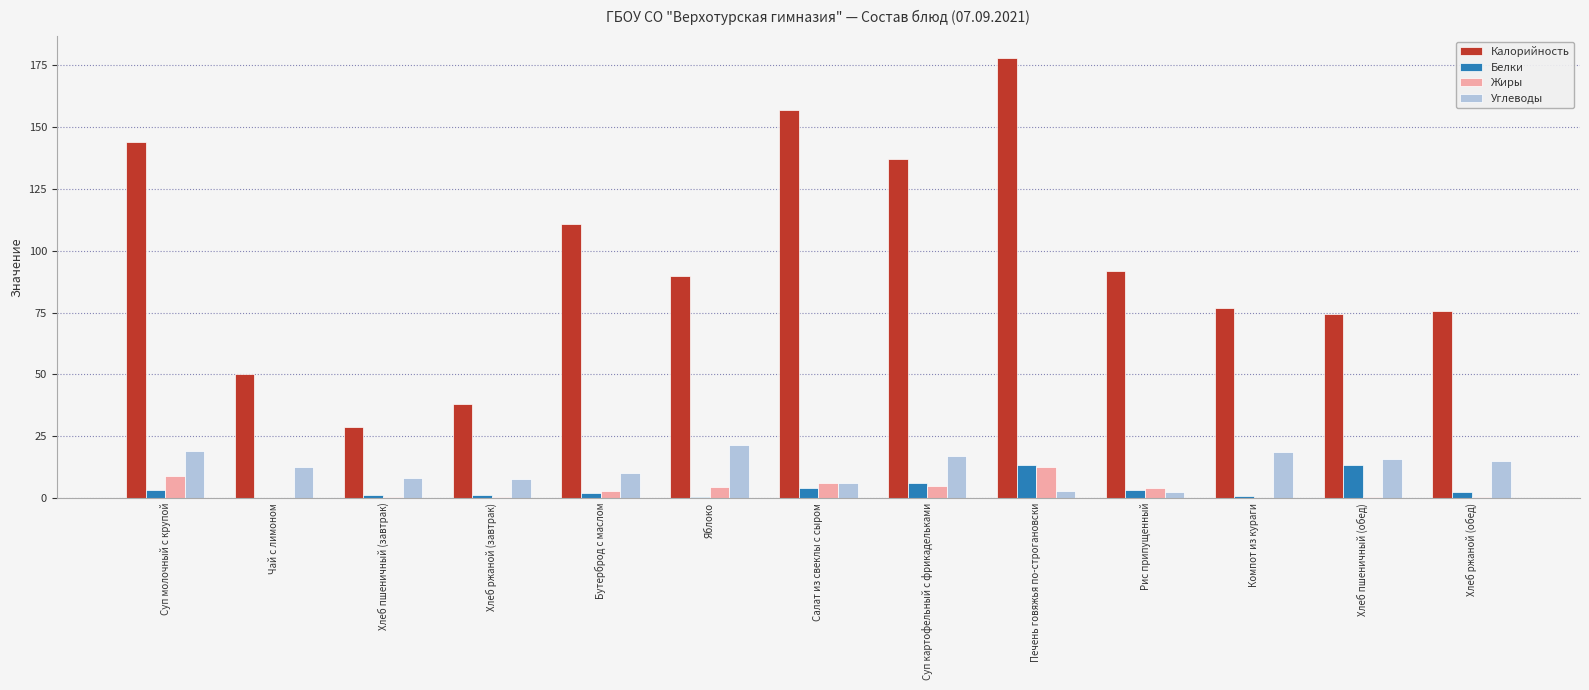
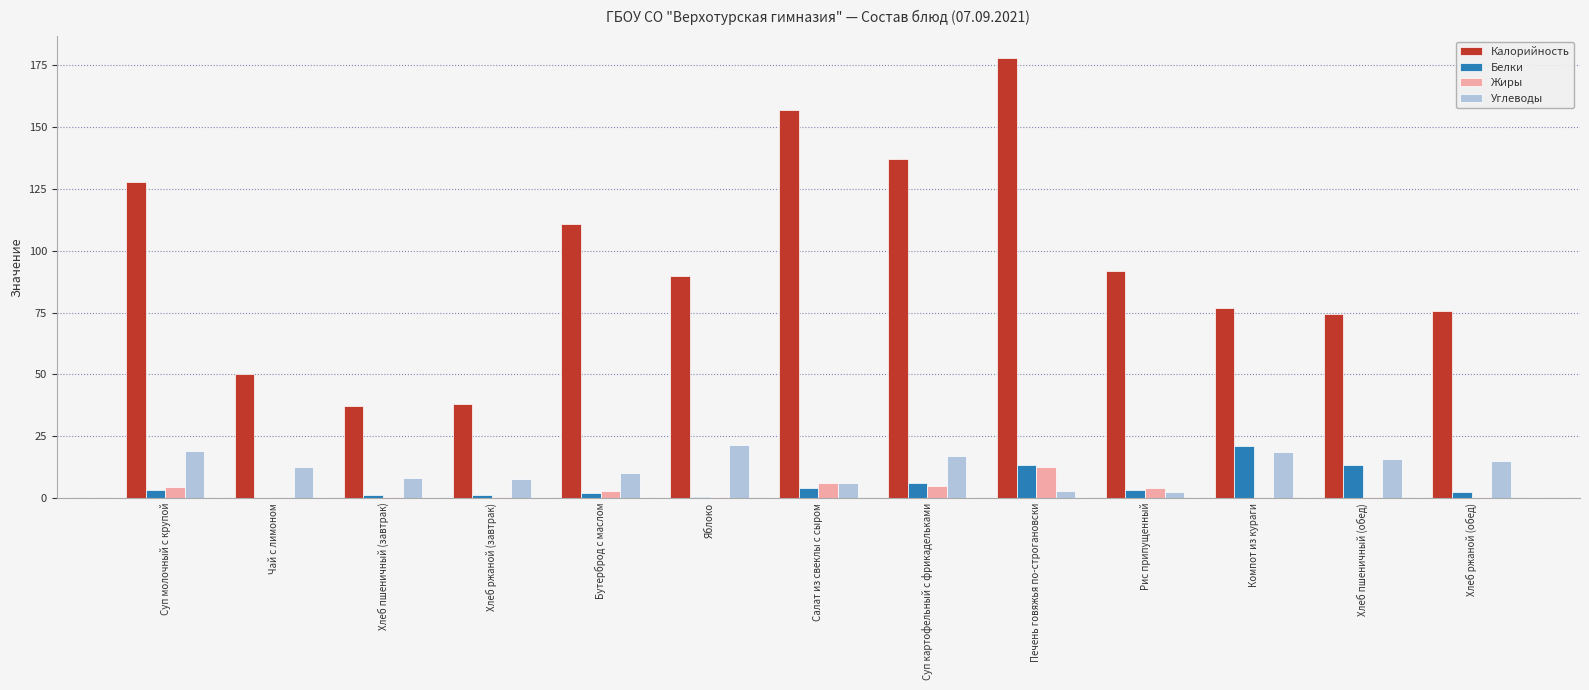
Калорийность, Суп молочный с крупой: 144 -> 128
Жиры, Суп молочный с крупой: 9 -> 4
Калорийность, Хлеб пшеничный (завтрак): 29 -> 37
Жиры, Яблоко: 5 -> 0
Белки, Компот из кураги: 1 -> 21
